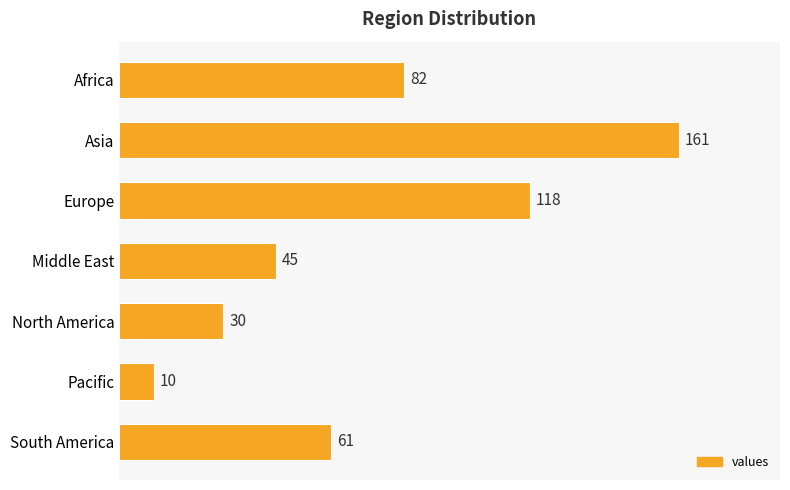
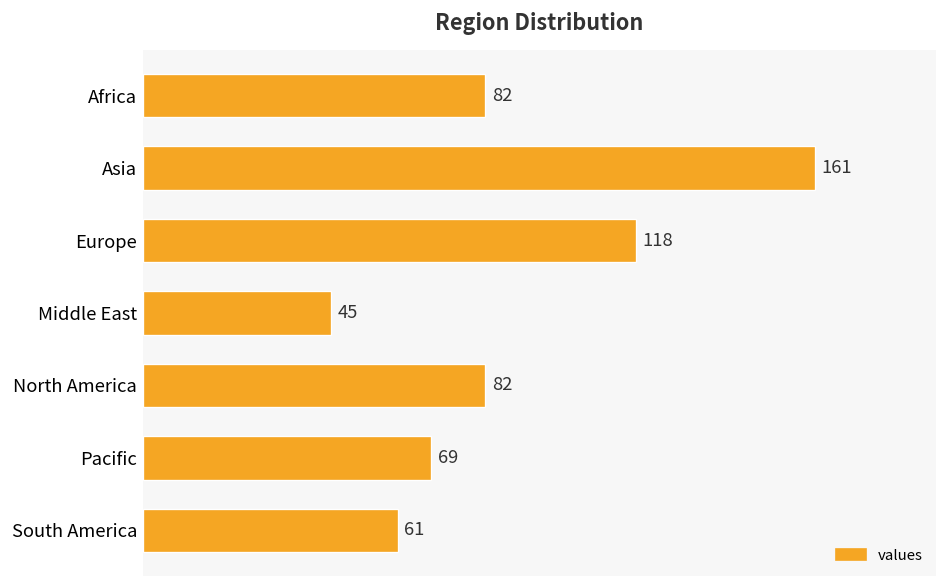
North America: 30 -> 82
Pacific: 10 -> 69
